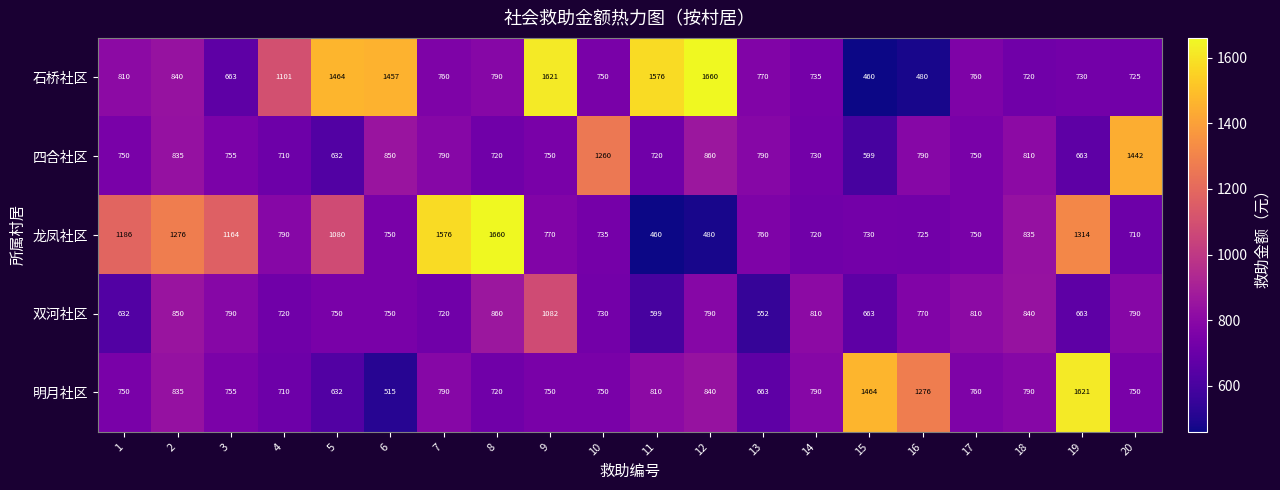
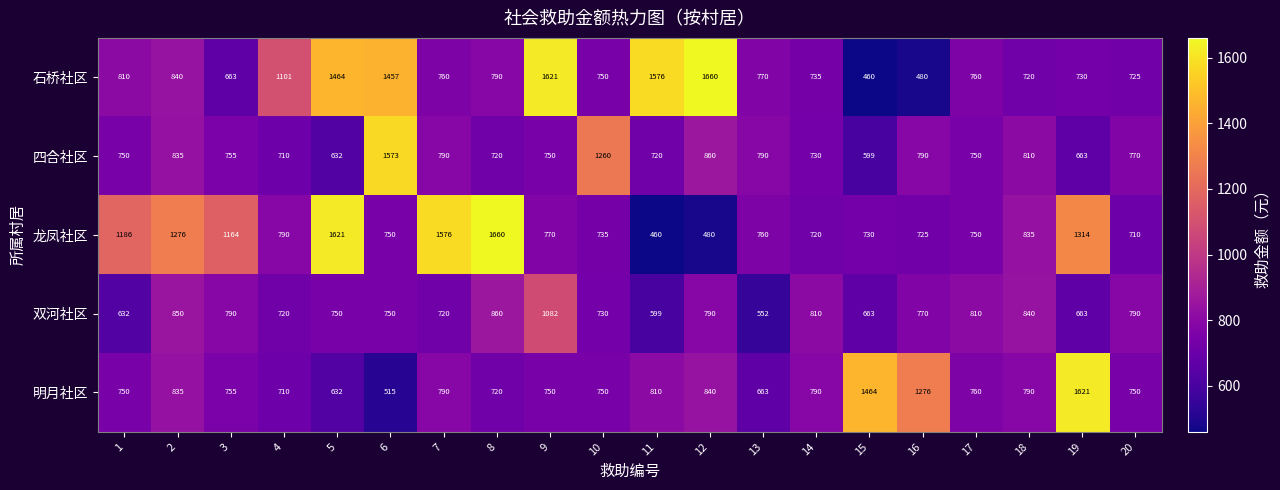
四合社区, 6: 850 -> 1573
四合社区, 20: 1442 -> 770
龙凤社区, 5: 1080 -> 1621
